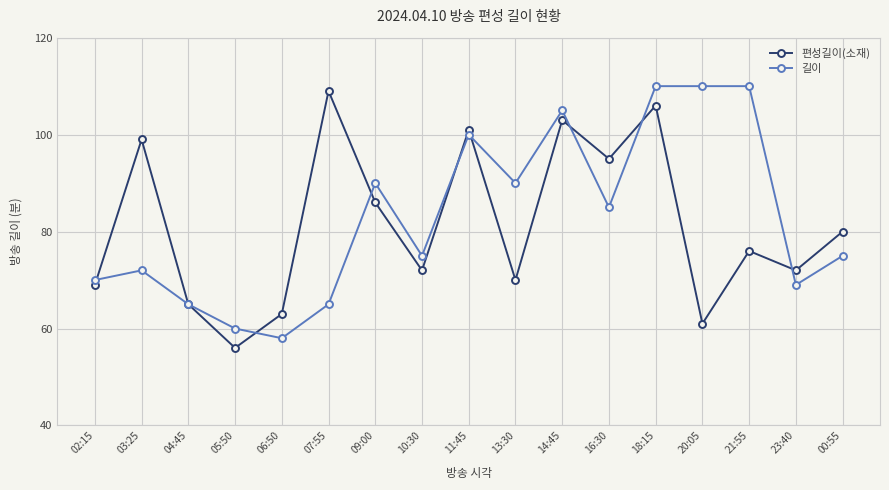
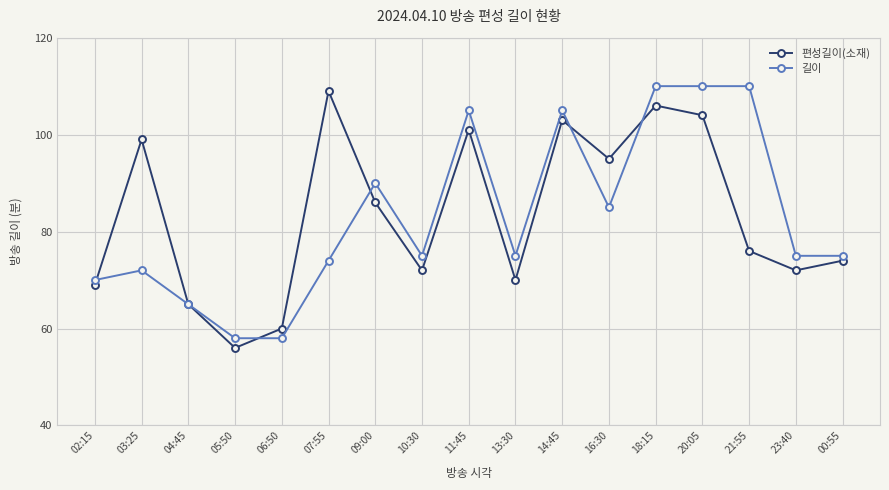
길이, 05:50: 60 -> 58
편성길이(소재), 06:50: 63 -> 60
길이, 07:55: 65 -> 74
길이, 11:45: 100 -> 105
길이, 13:30: 90 -> 75
편성길이(소재), 20:05: 61 -> 104
길이, 23:40: 69 -> 75
편성길이(소재), 00:55: 80 -> 74
